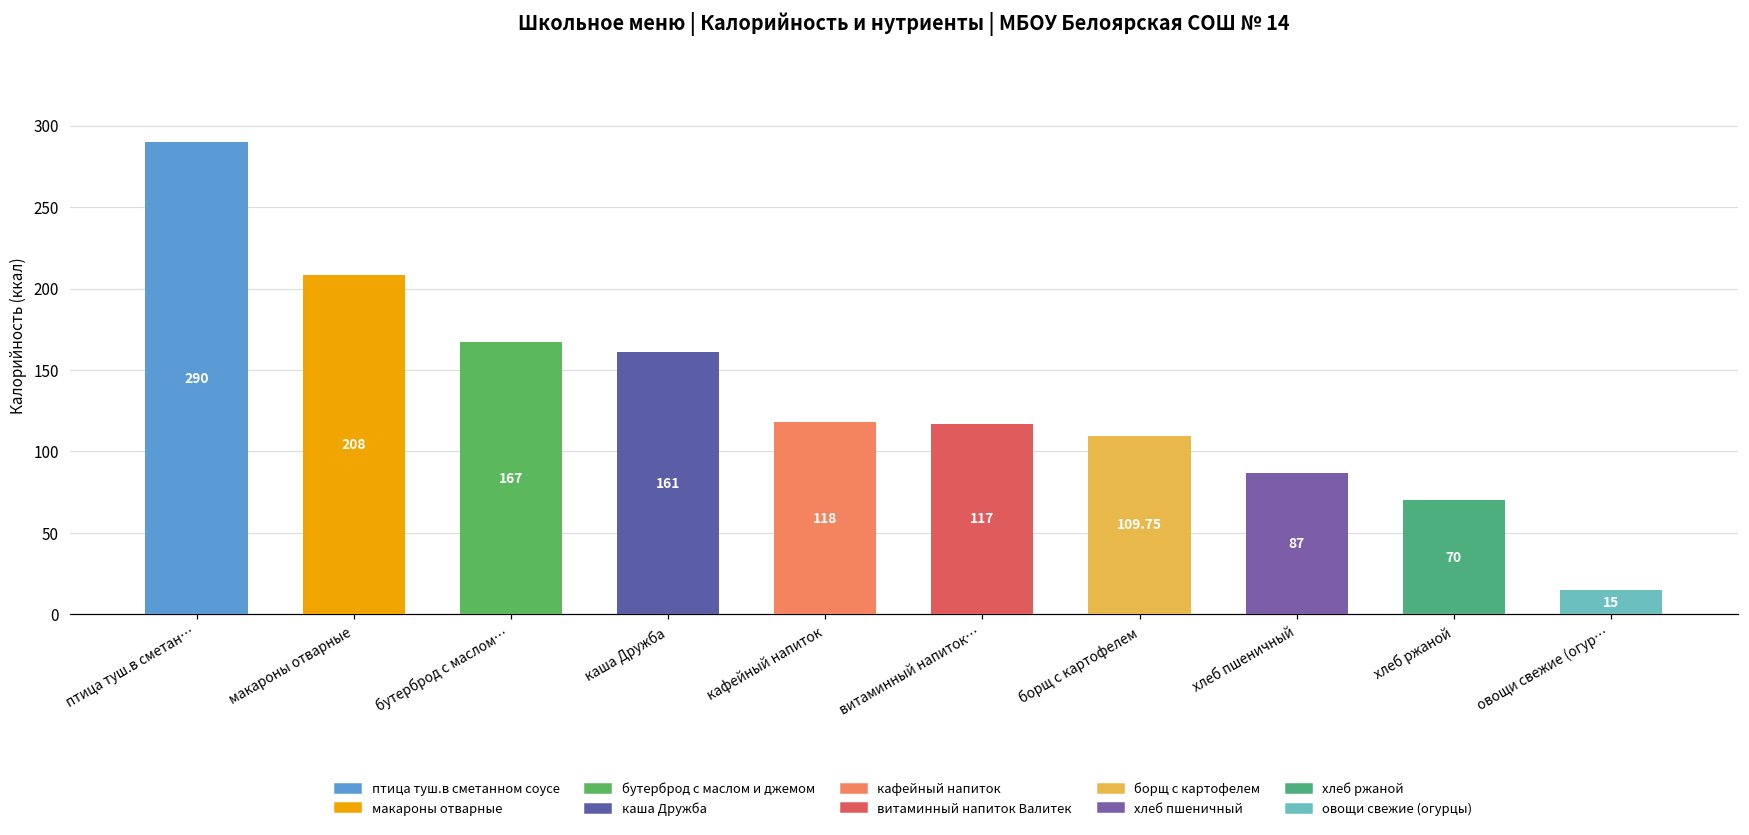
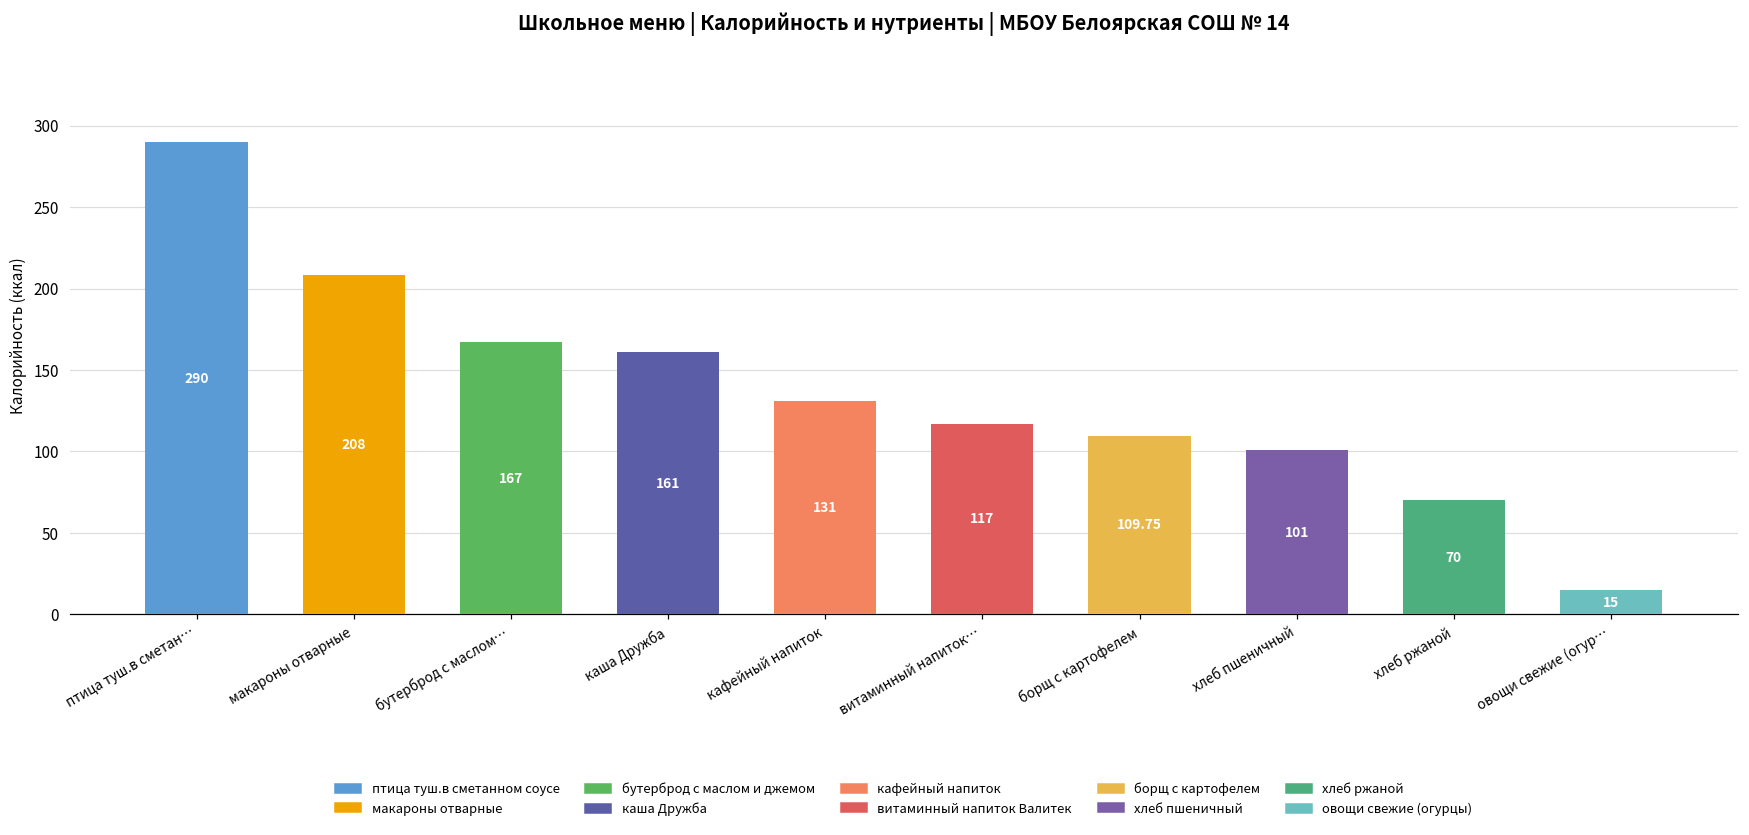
кафейный напиток: 118 -> 131
хлеб пшеничный: 87 -> 101
